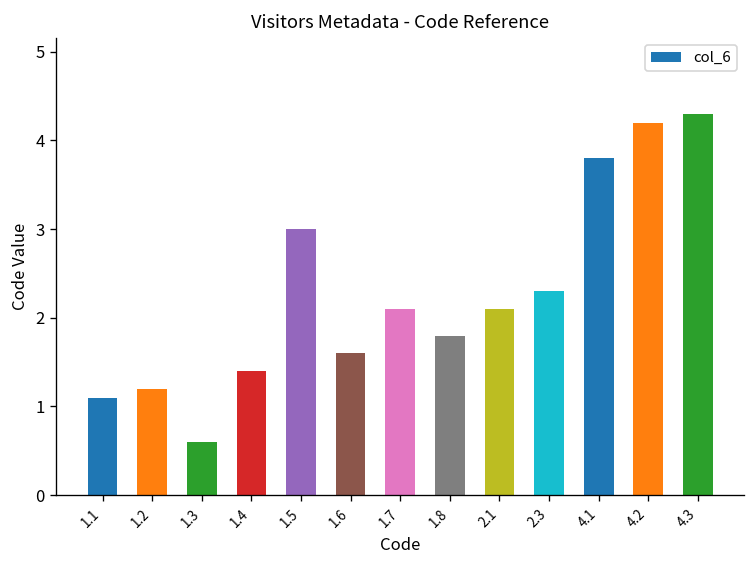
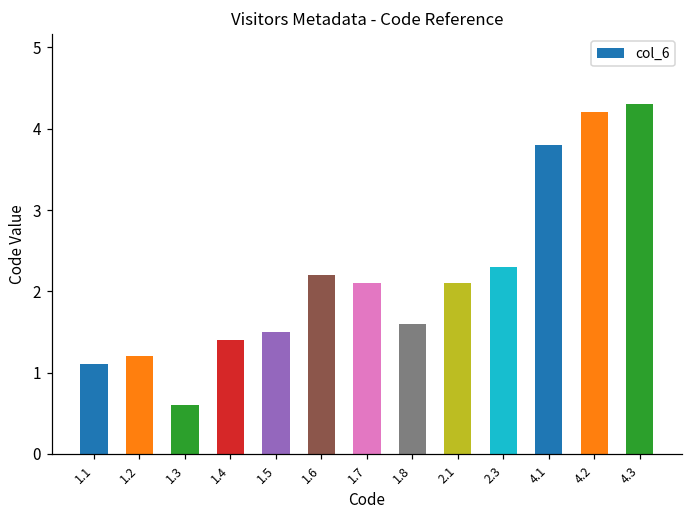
1.5: 3.0 -> 1.5
1.6: 1.6 -> 2.2
1.8: 1.8 -> 1.6
